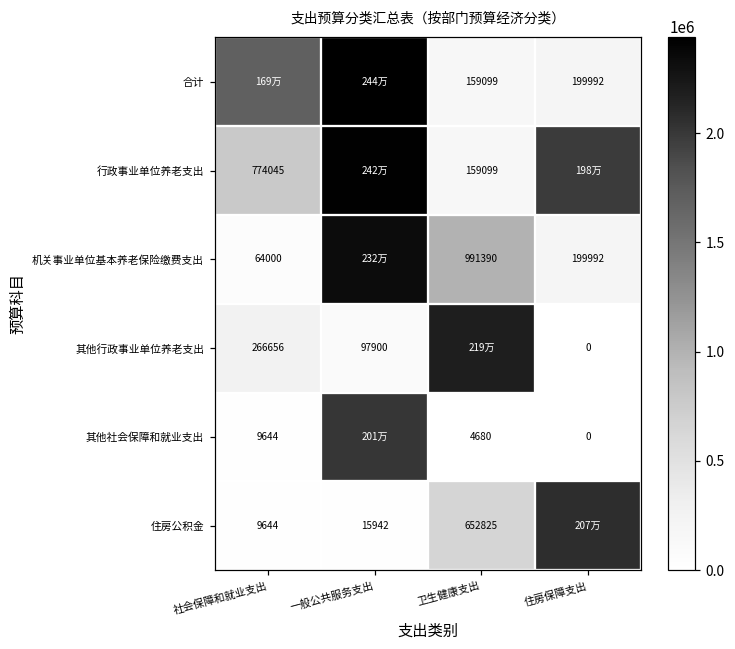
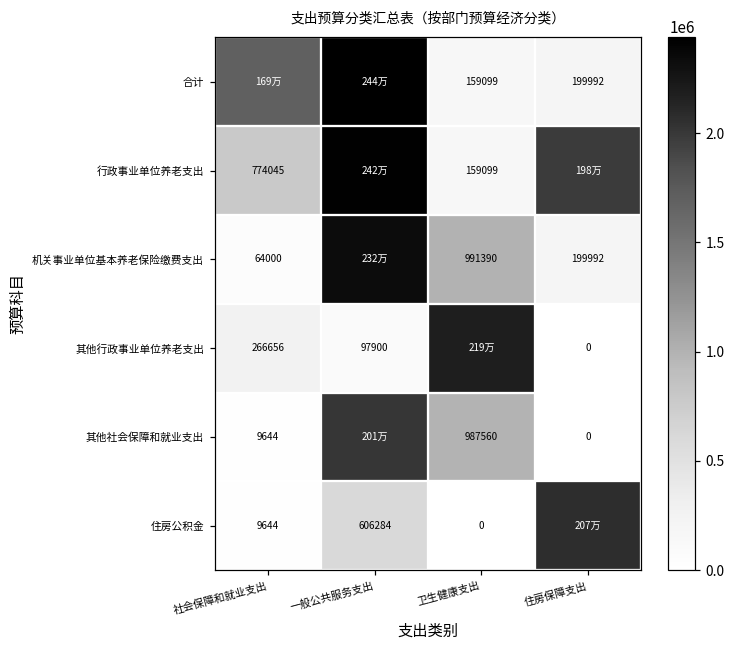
其他社会保障和就业支出, 卫生健康支出: 4680 -> 987560
住房公积金, 一般公共服务支出: 15942 -> 606284
住房公积金, 卫生健康支出: 652825 -> 0
